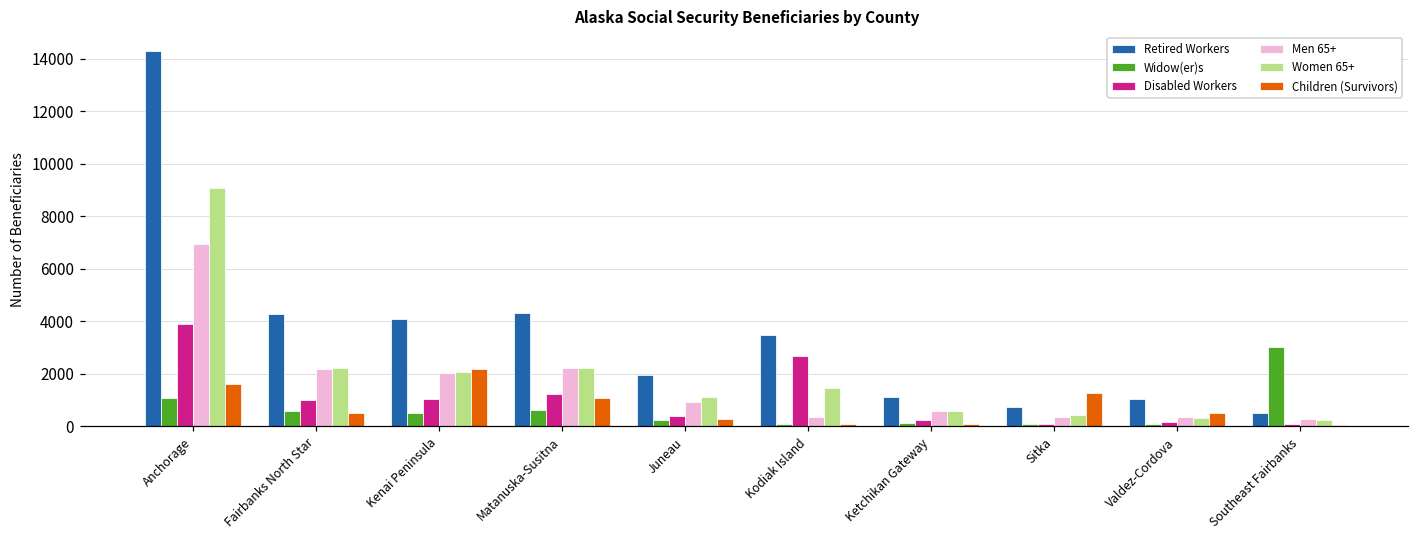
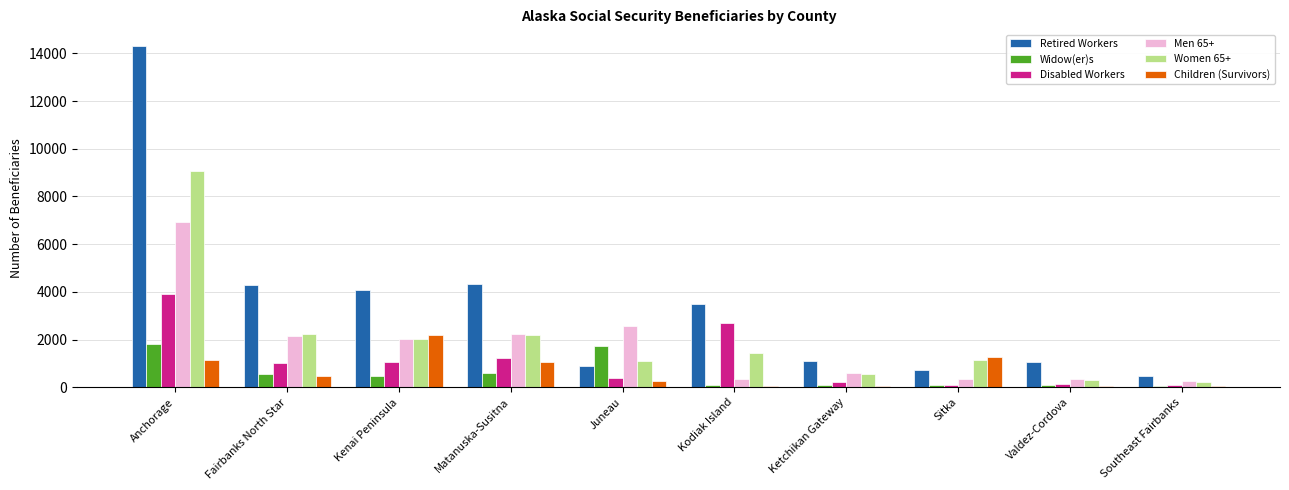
Widow(er)s, Anchorage: 1100 -> 1800
Children (Survivors), Anchorage: 1600 -> 1100
Retired Workers, Juneau: 2000 -> 900
Widow(er)s, Juneau: 200 -> 1800
Men 65+, Juneau: 900 -> 2600
Women 65+, Sitka: 400 -> 1200
Children (Survivors), Valdez-Cordova: 500 -> 100
Widow(er)s, Southeast Fairbanks: 3000 -> 100
